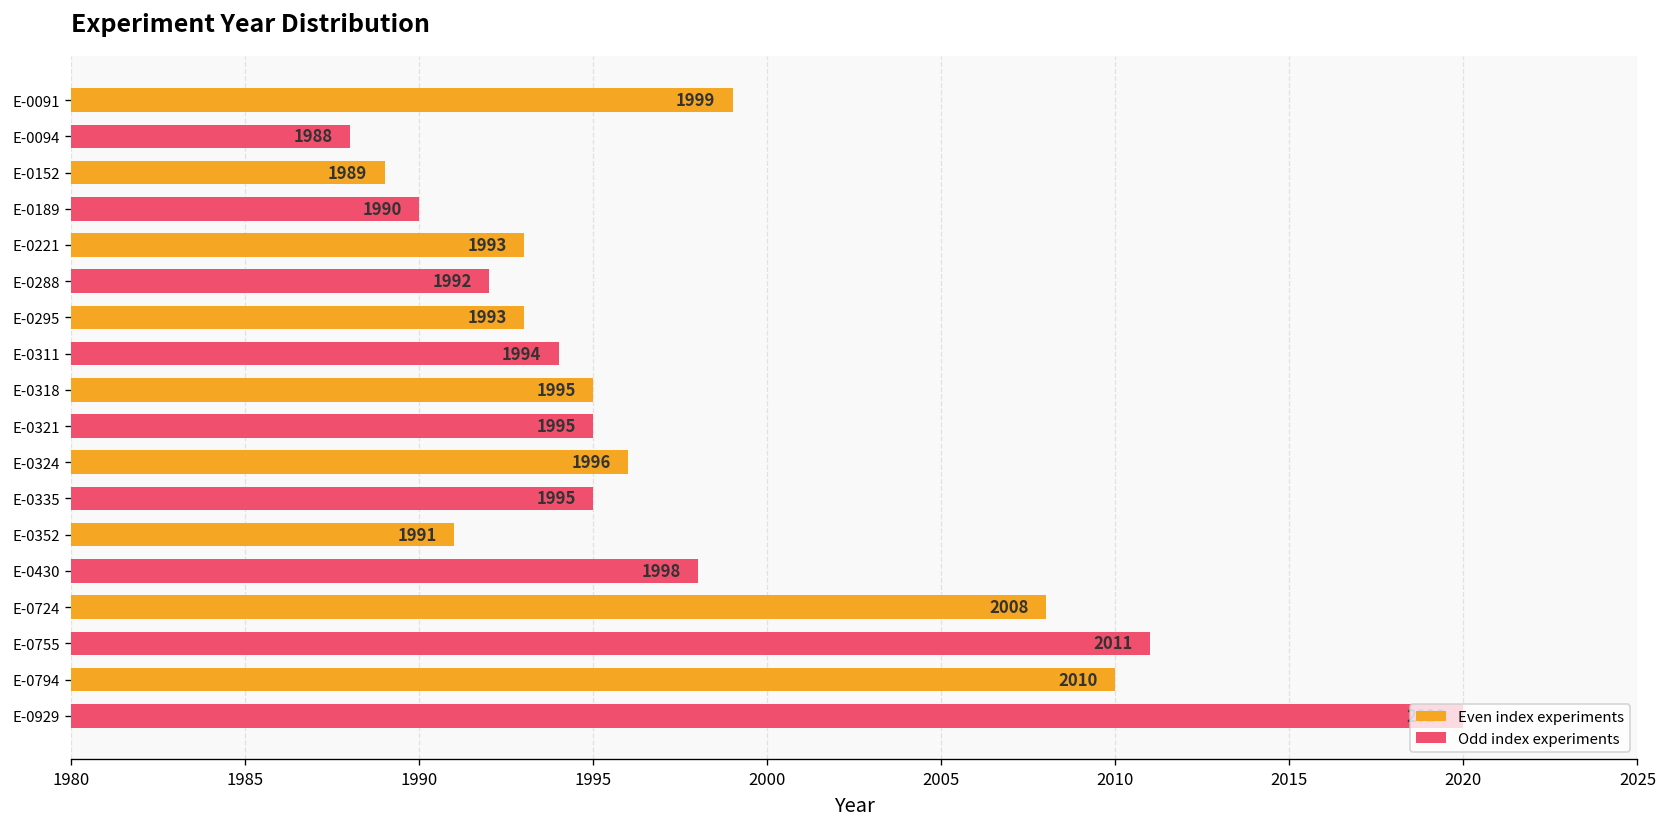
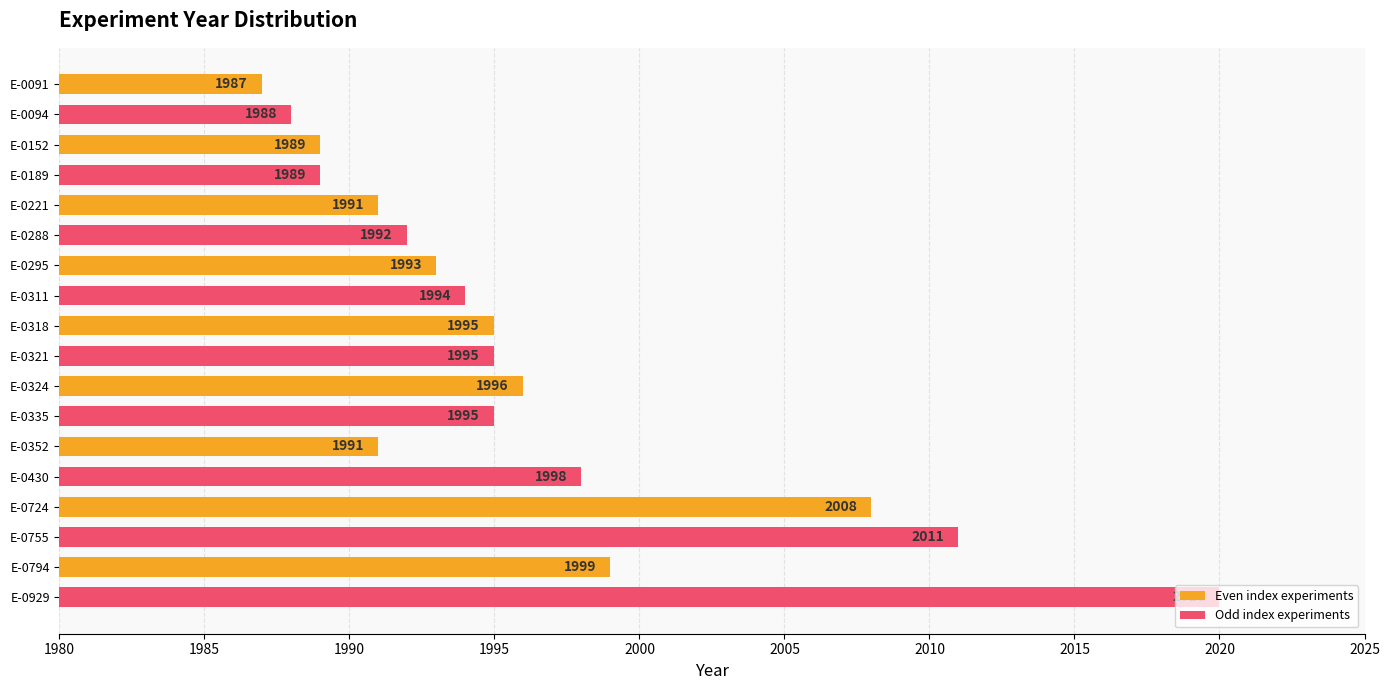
E-0091: 1999 -> 1987
E-0189: 1990 -> 1989
E-0221: 1993 -> 1991
E-0794: 2010 -> 1999
